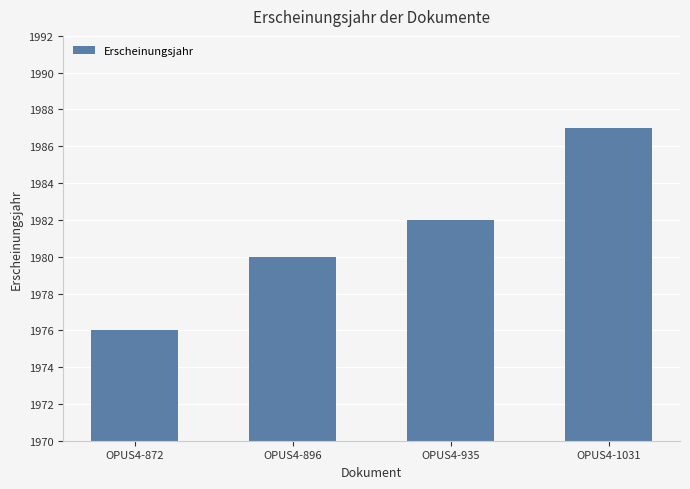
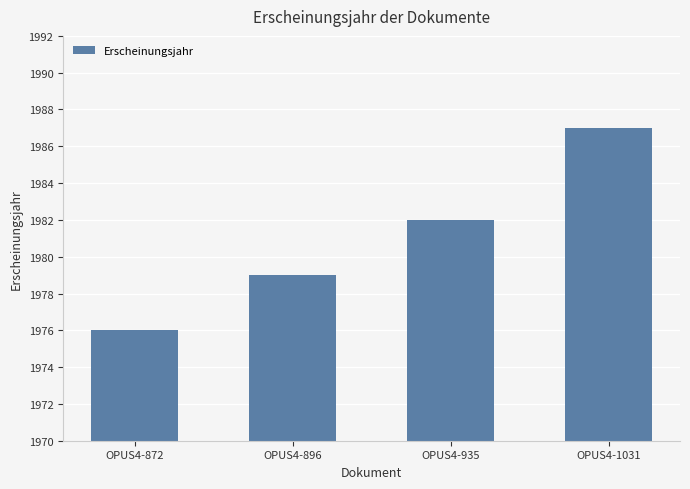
OPUS4-896: 1980 -> 1979
